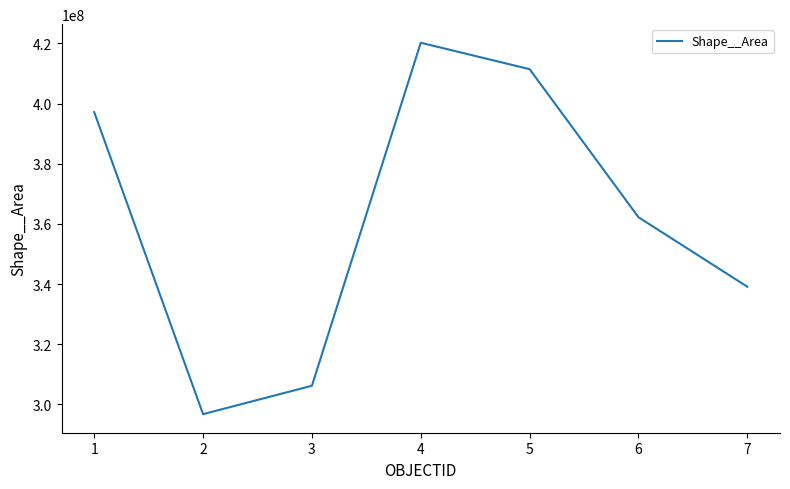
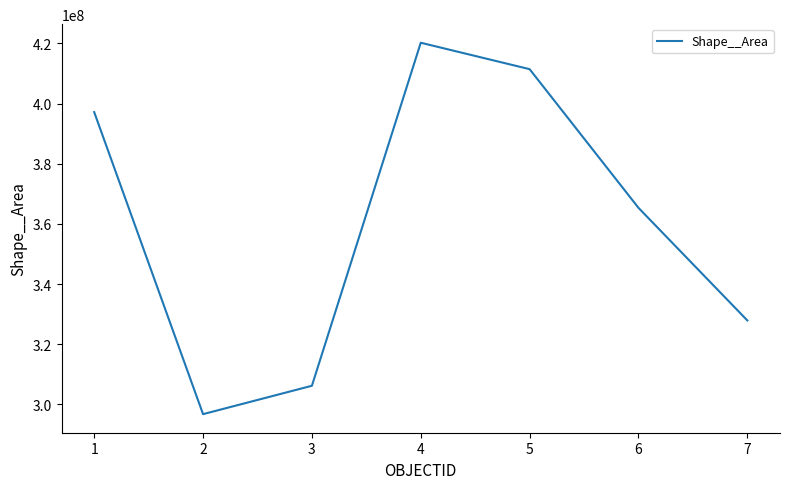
6: 362000000 -> 365000000
7: 339000000 -> 328000000
